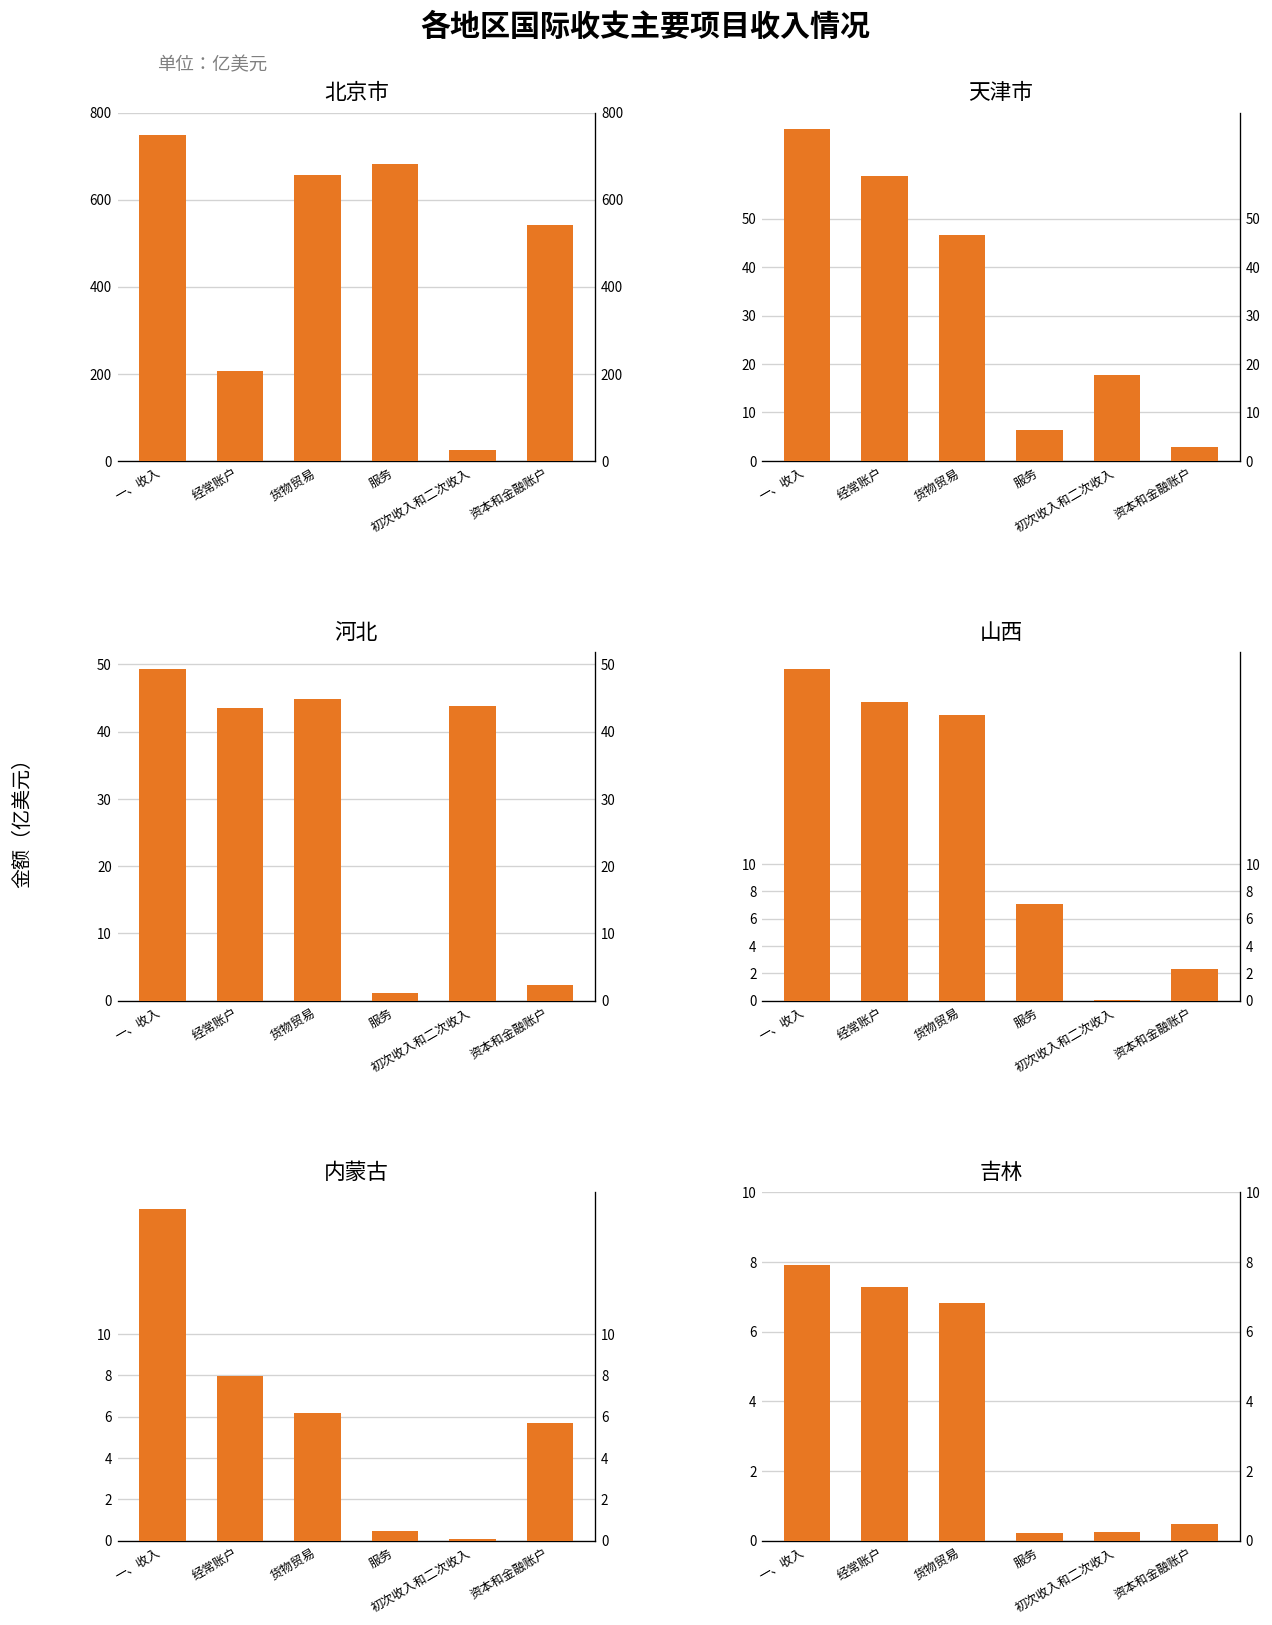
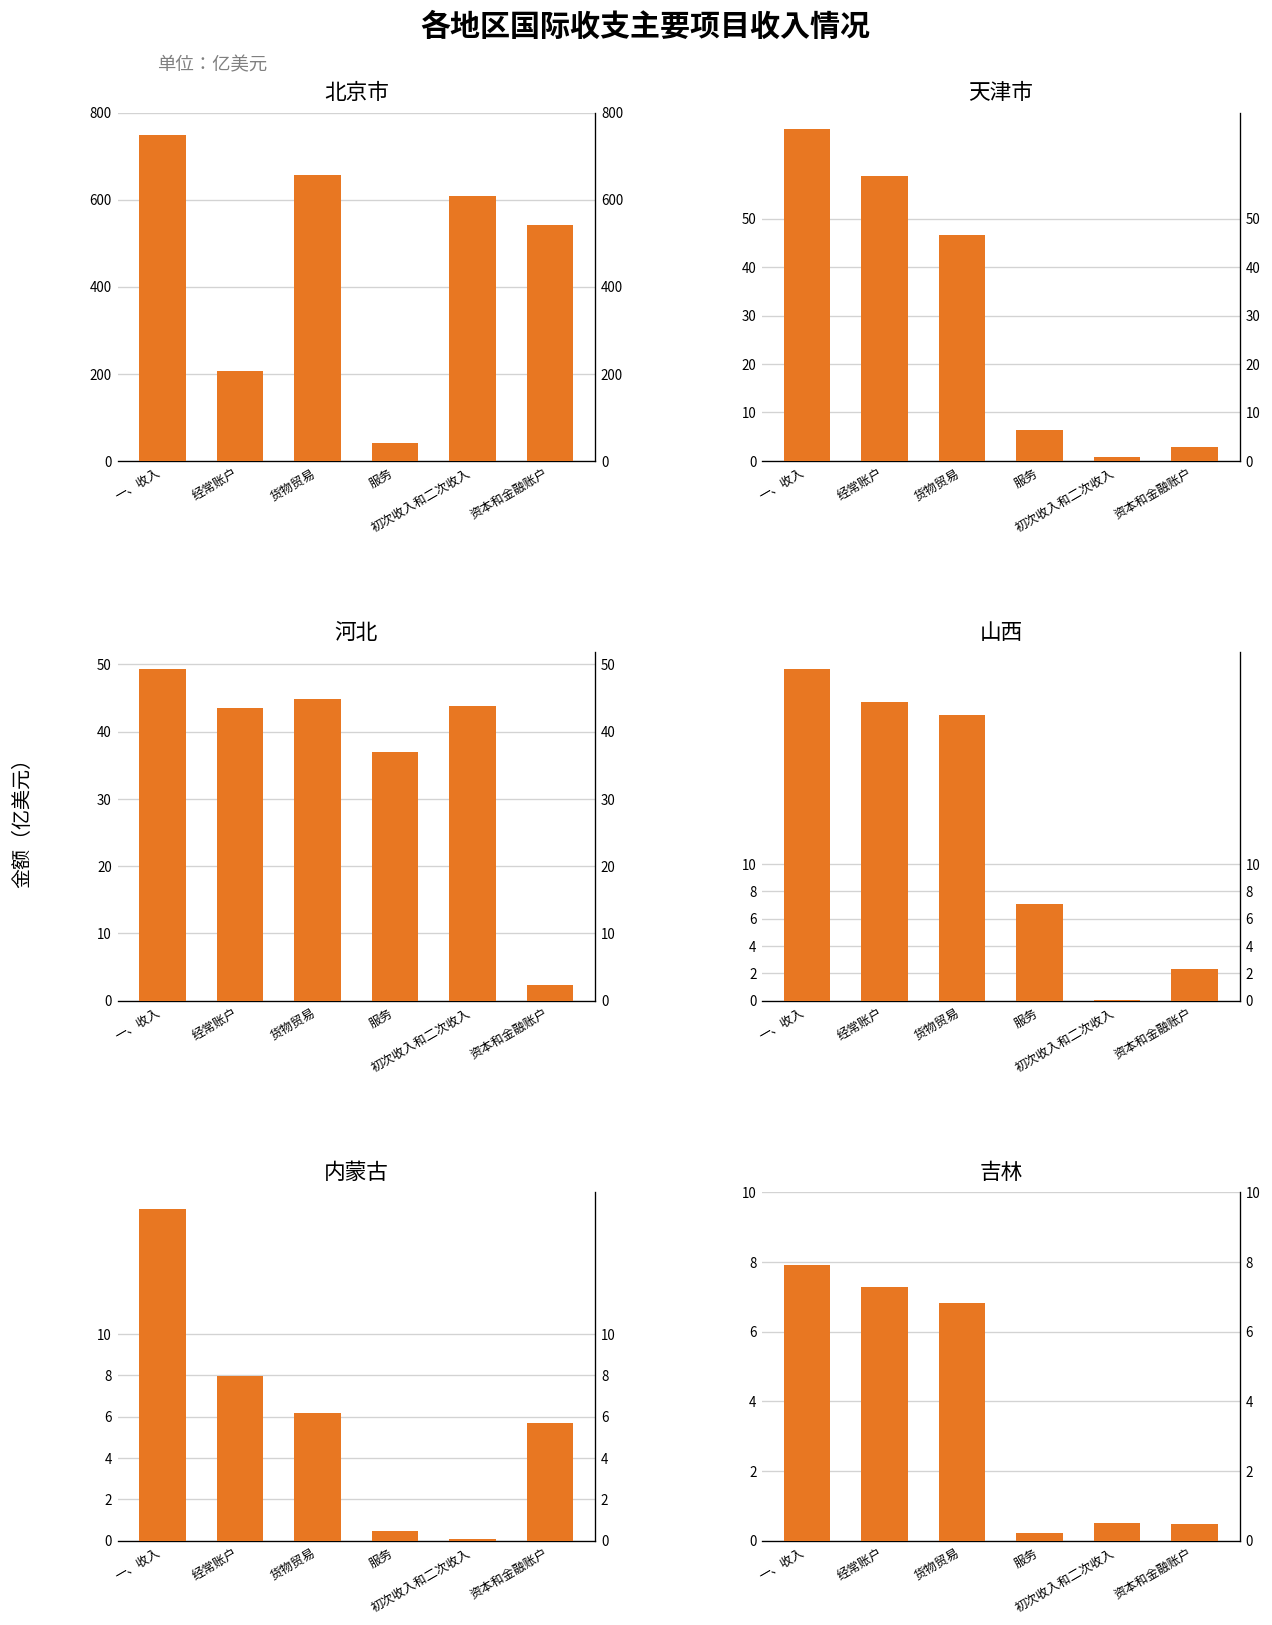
北京市, 服务: 680 -> 40
北京市, 初次收入和二次收入: 20 -> 610
天津市, 初次收入和二次收入: 18 -> 1
河北, 服务: 1 -> 37
吉林, 初次收入和二次收入: 0.2 -> 0.5
